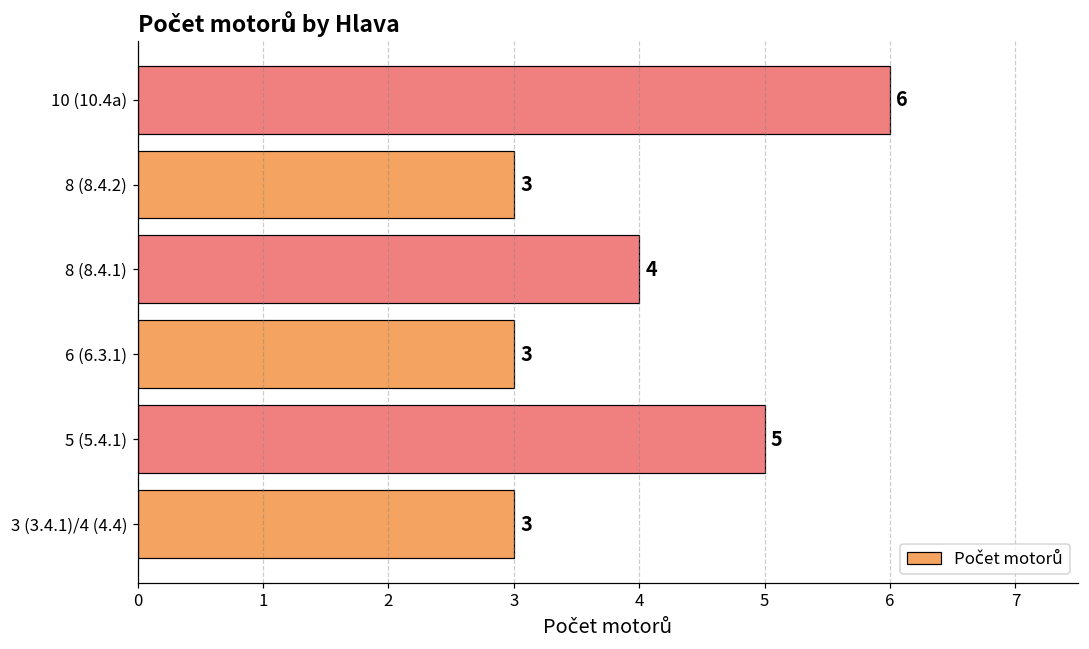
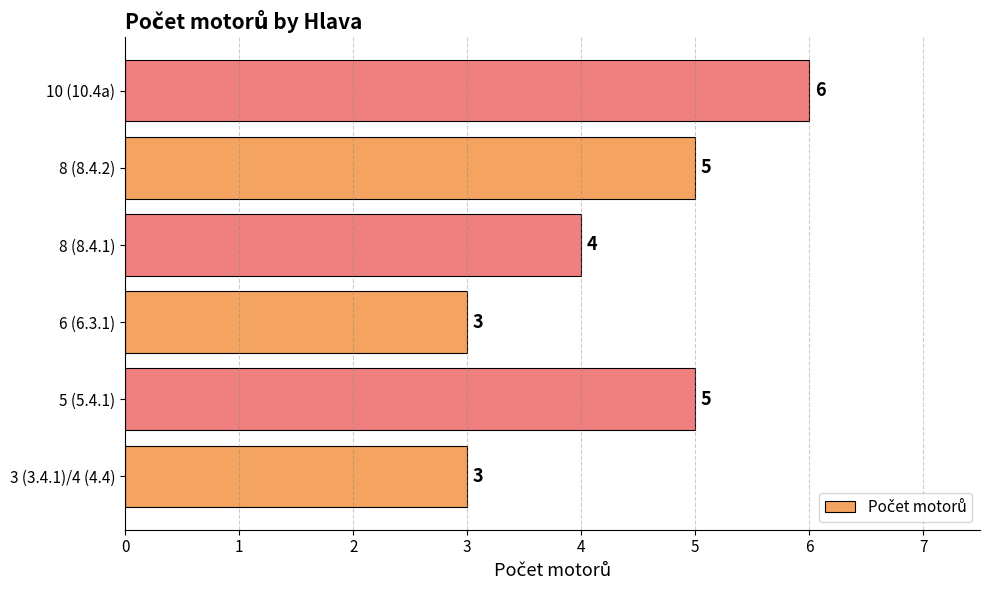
8 (8.4.2): 3 -> 5
